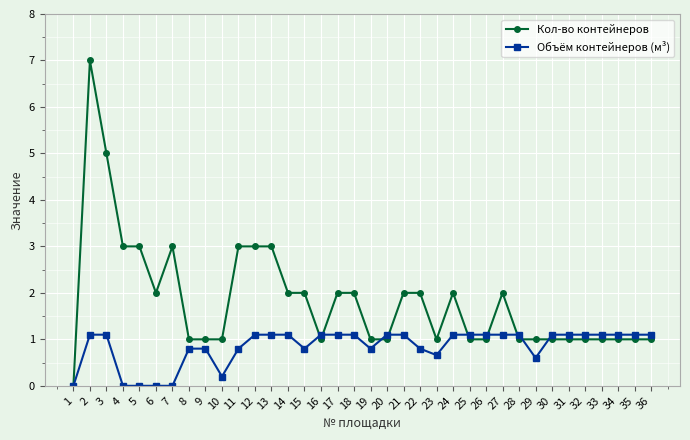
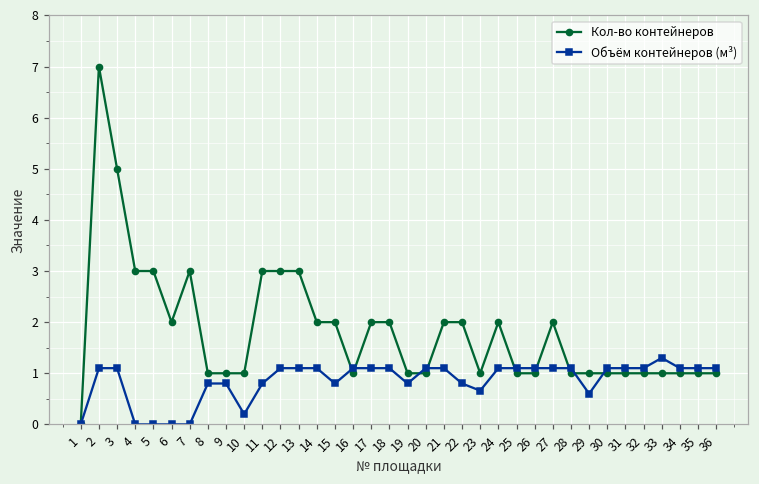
Объём контейнеров (м³), 33: 1.1 -> 1.3
